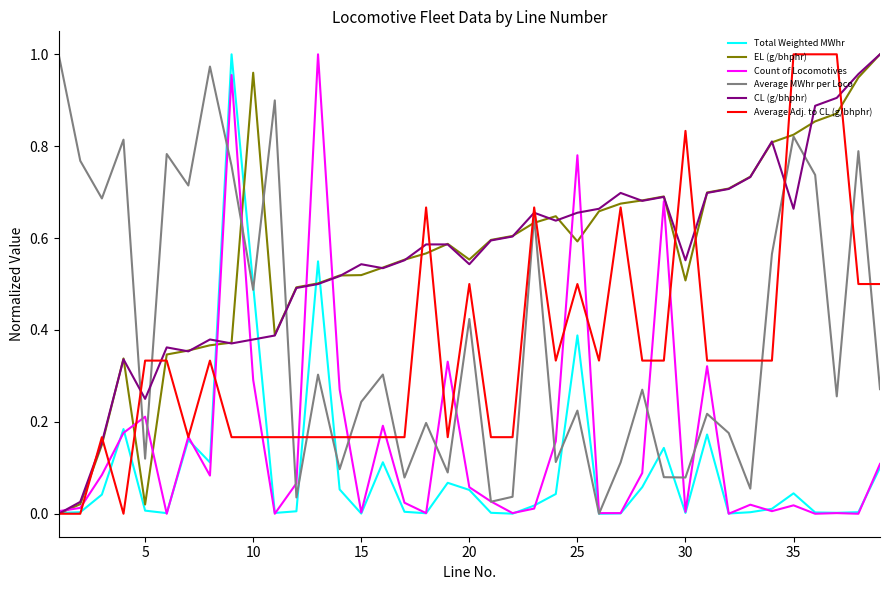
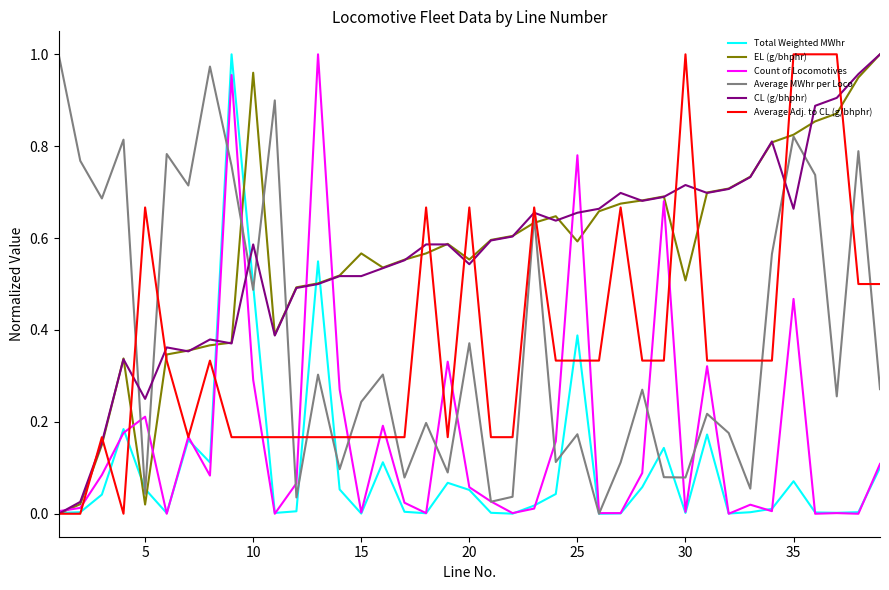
Total Weighted MWhr, 5: 0.01 -> 0.05
Average MWhr per Loco, 5: 0.12 -> 0.04
Average Adj. to CL (g/bhphr), 5: 0.33 -> 0.67
CL (g/bhphr), 10: 0.38 -> 0.59
EL (g/bhphr), 15: 0.52 -> 0.57
CL (g/bhphr), 15: 0.54 -> 0.52
Average MWhr per Loco, 20: 0.42 -> 0.37
Average Adj. to CL (g/bhphr), 20: 0.50 -> 0.67
Average MWhr per Loco, 25: 0.22 -> 0.17
Average Adj. to CL (g/bhphr), 25: 0.50 -> 0.33
CL (g/bhphr), 30: 0.55 -> 0.72
Average Adj. to CL (g/bhphr), 30: 0.83 -> 1.00
Total Weighted MWhr, 35: 0.04 -> 0.07
Count of Locomotives, 35: 0.02 -> 0.47
